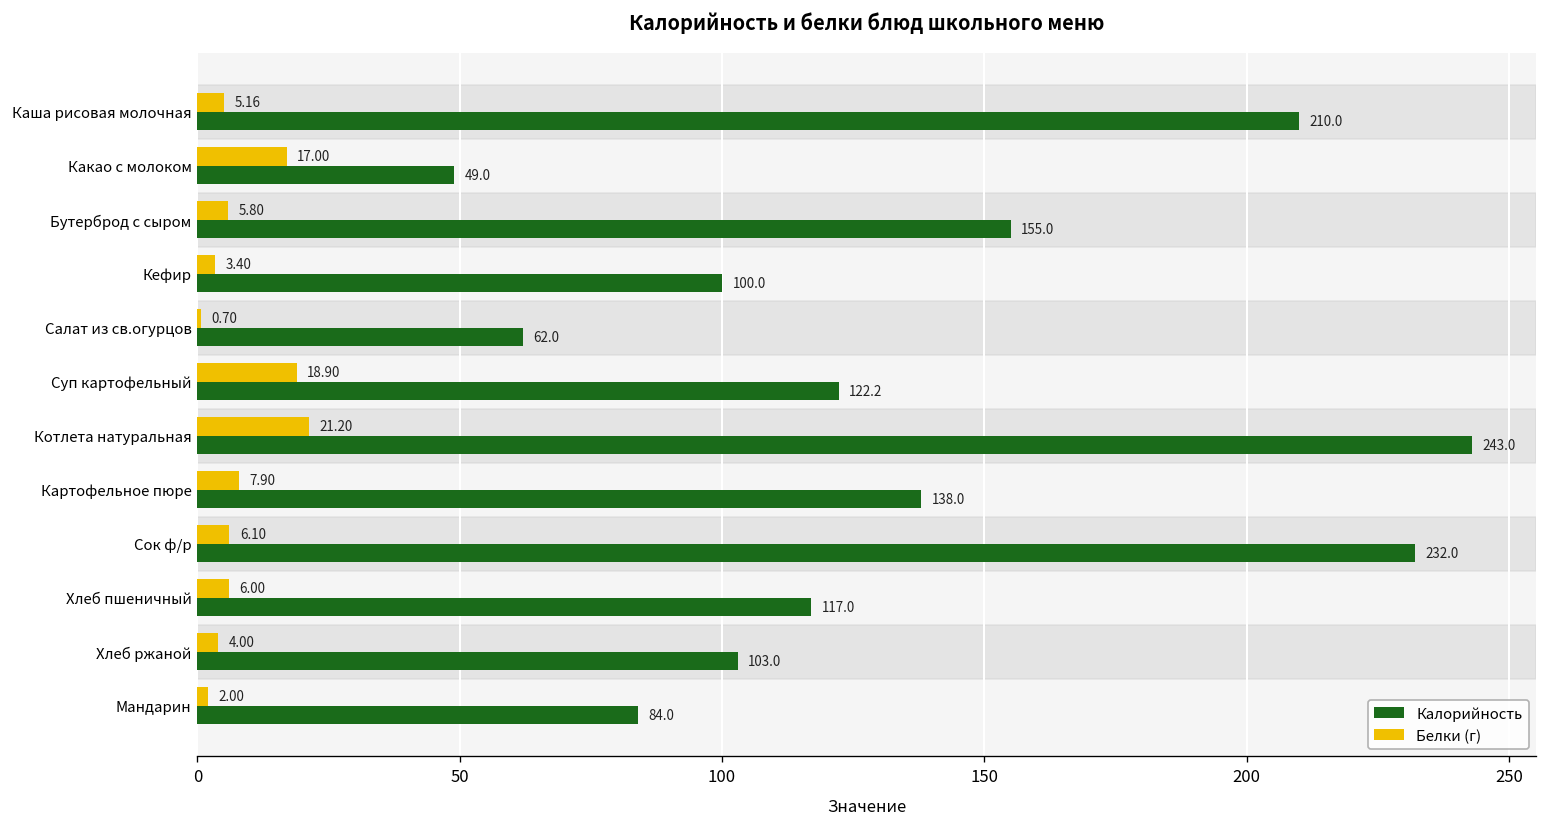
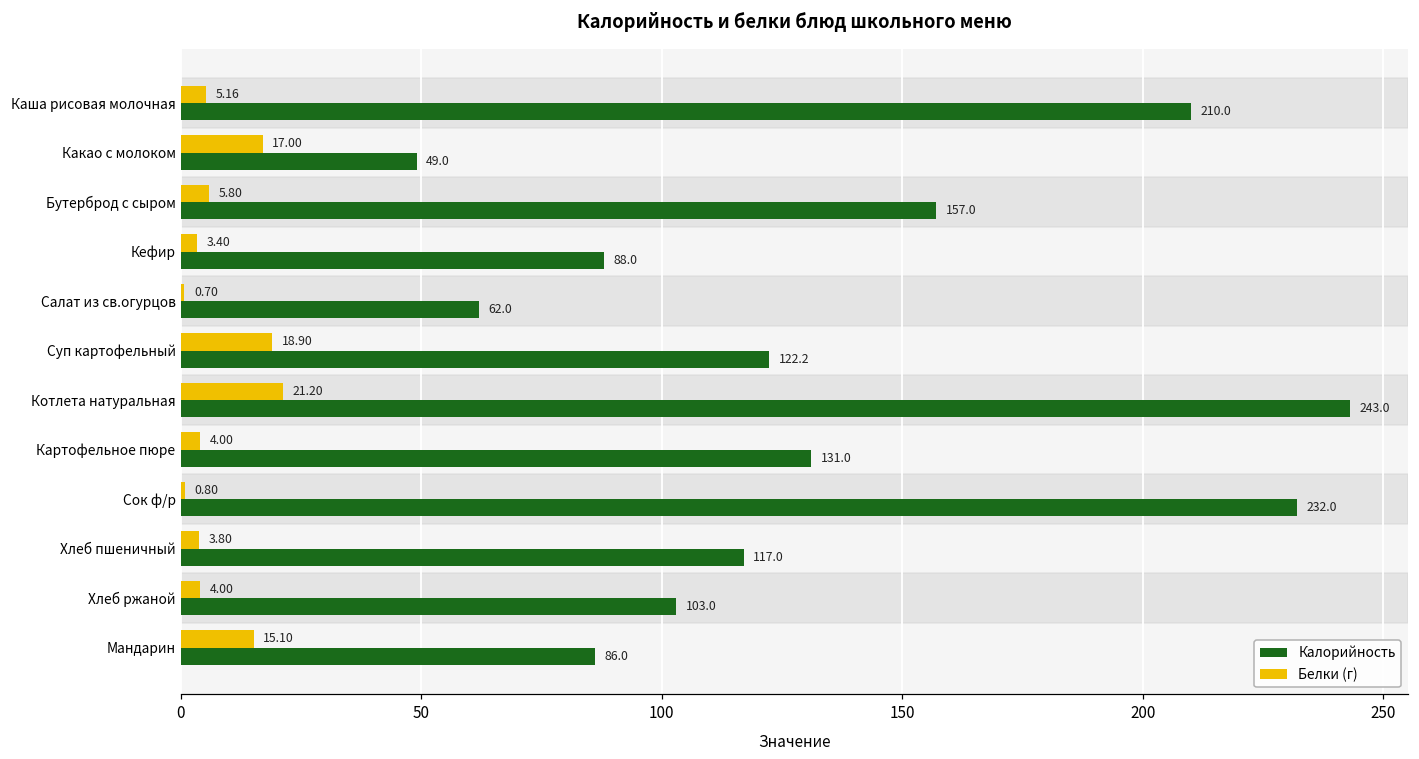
Калорийность, Бутерброд с сыром: 155.0 -> 157.0
Калорийность, Кефир: 100.0 -> 88.0
Белки (г), Картофельное пюре: 7.90 -> 4.00
Калорийность, Картофельное пюре: 138.0 -> 131.0
Белки (г), Сок ф/р: 6.10 -> 0.80
Белки (г), Хлеб пшеничный: 6.00 -> 3.80
Белки (г), Мандарин: 2.00 -> 15.10
Калорийность, Мандарин: 84.0 -> 86.0
